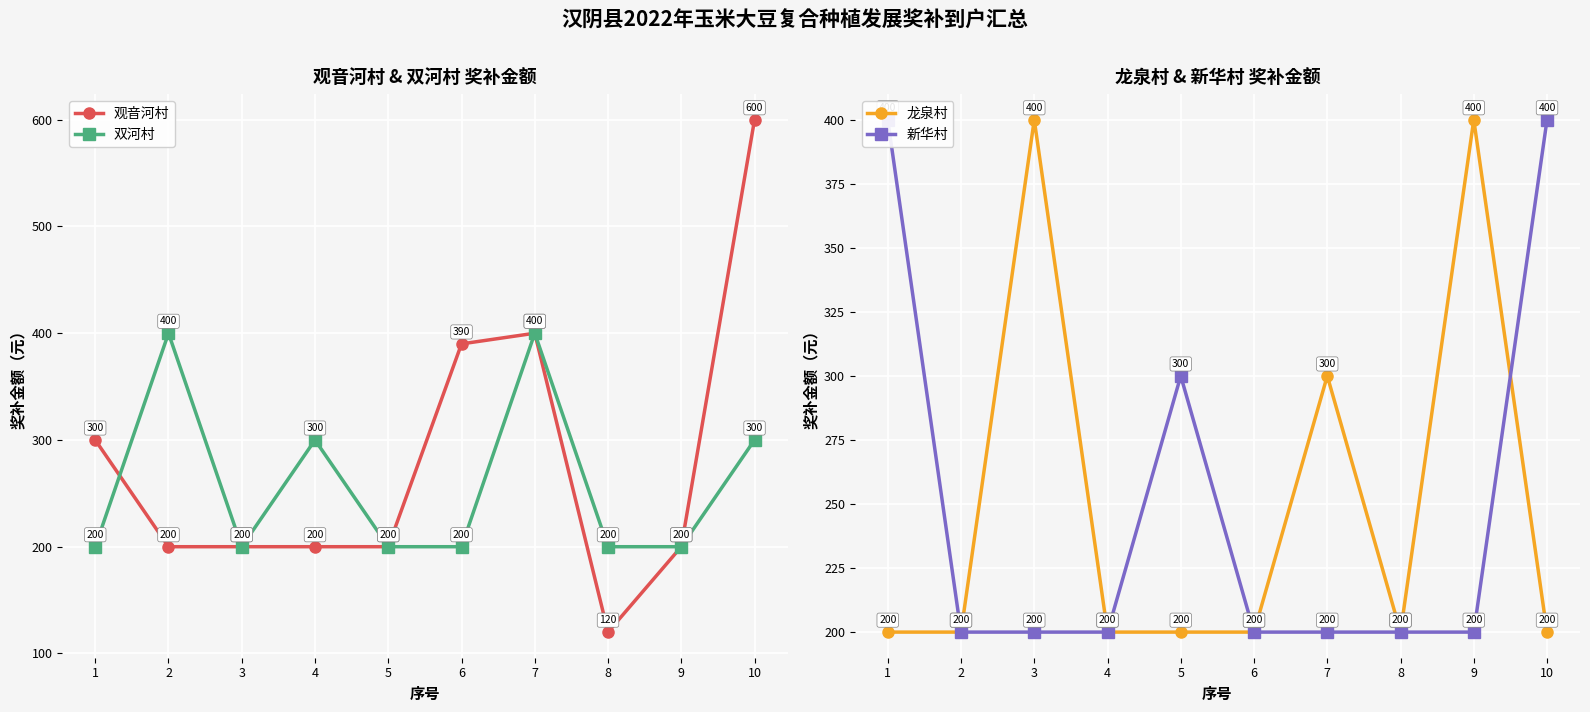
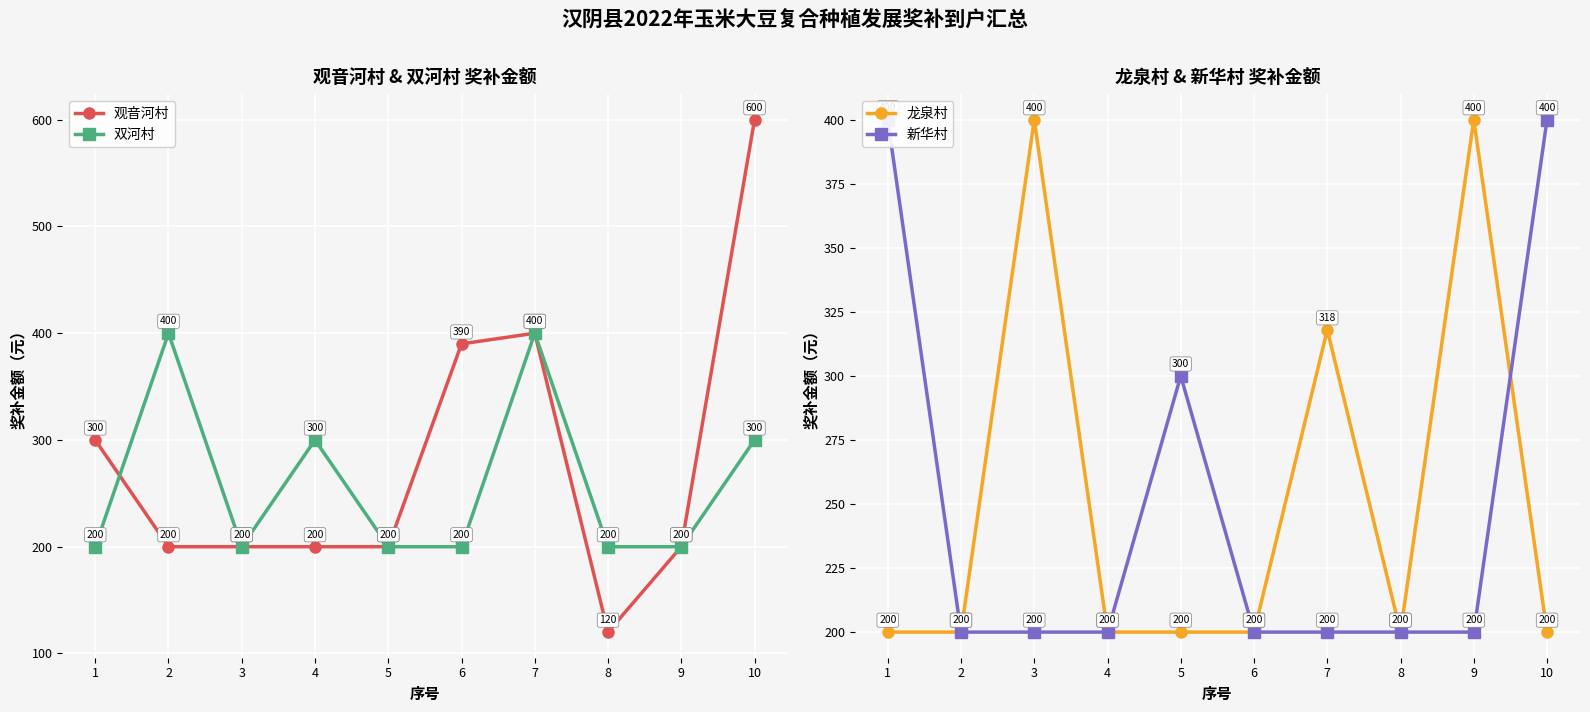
龙泉村 & 新华村 奖补金额, 龙泉村, 7: 300 -> 318
